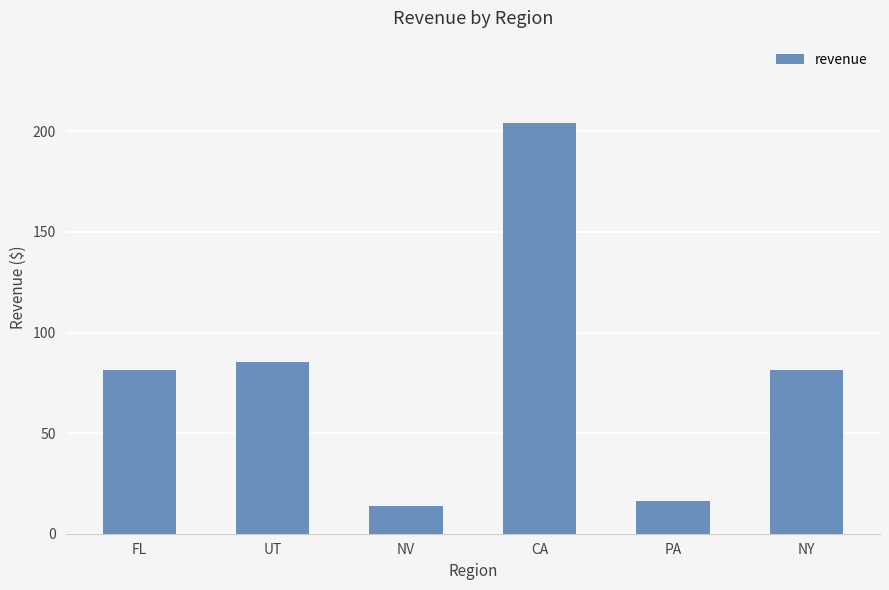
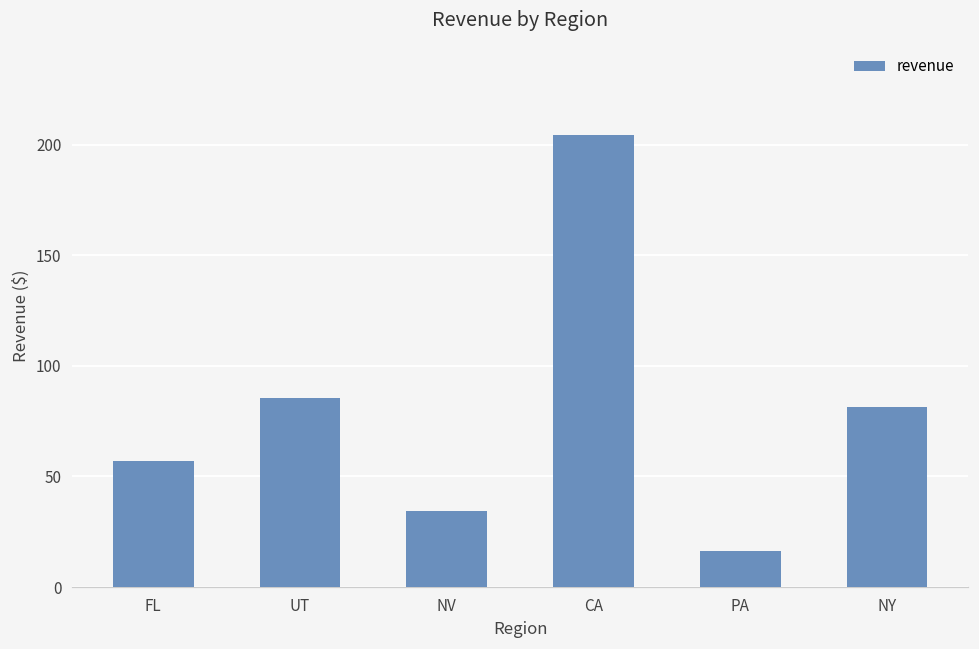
FL: 81 -> 57
NV: 14 -> 35
